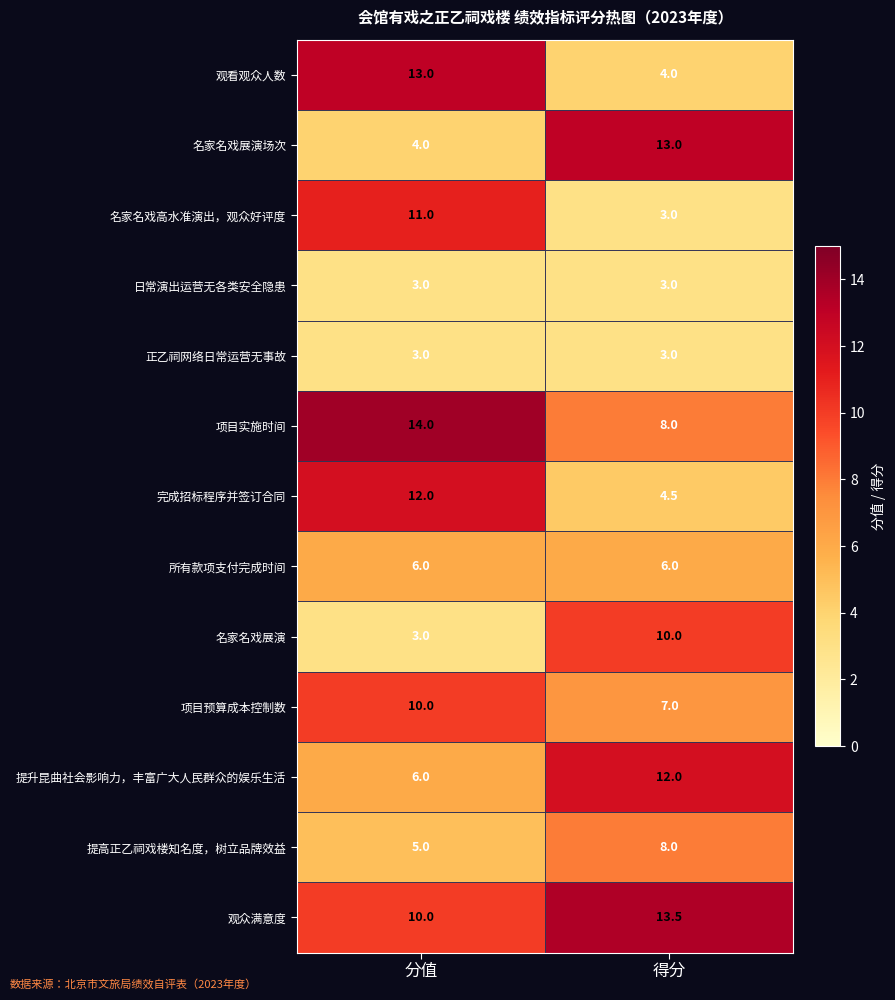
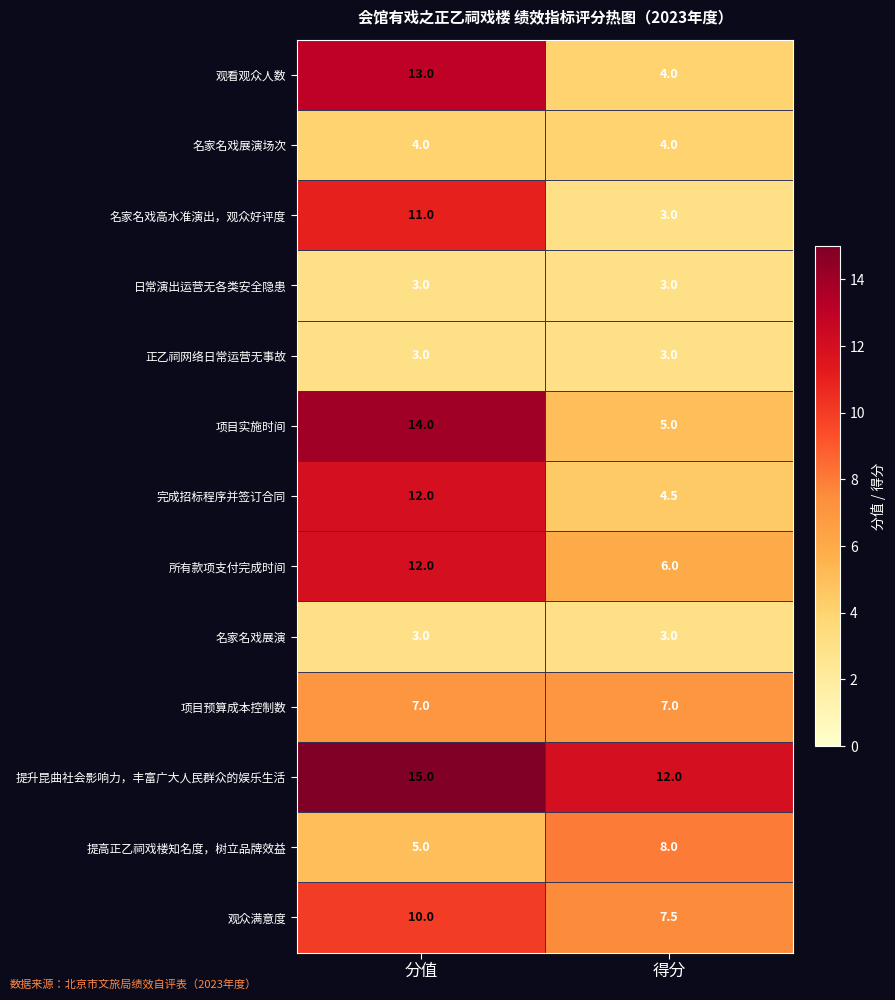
名家名戏展演场次, 得分: 13.0 -> 4.0
项目实施时间, 得分: 8.0 -> 5.0
所有款项支付完成时间, 分值: 6.0 -> 12.0
名家名戏展演, 得分: 10.0 -> 3.0
项目预算成本控制数, 分值: 10.0 -> 7.0
提升昆曲社会影响力，丰富广大人民群众的娱乐生活, 分值: 6.0 -> 15.0
观众满意度, 得分: 13.5 -> 7.5
